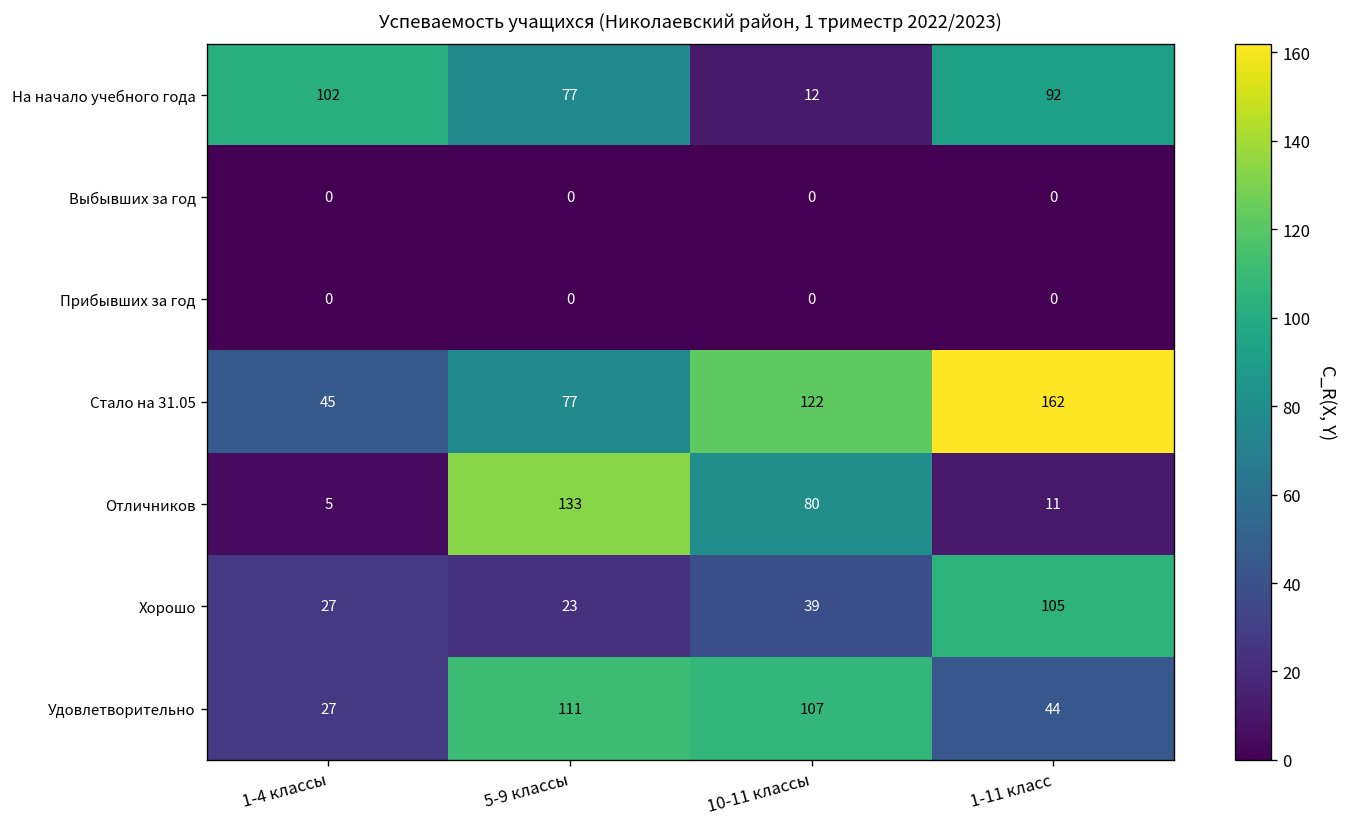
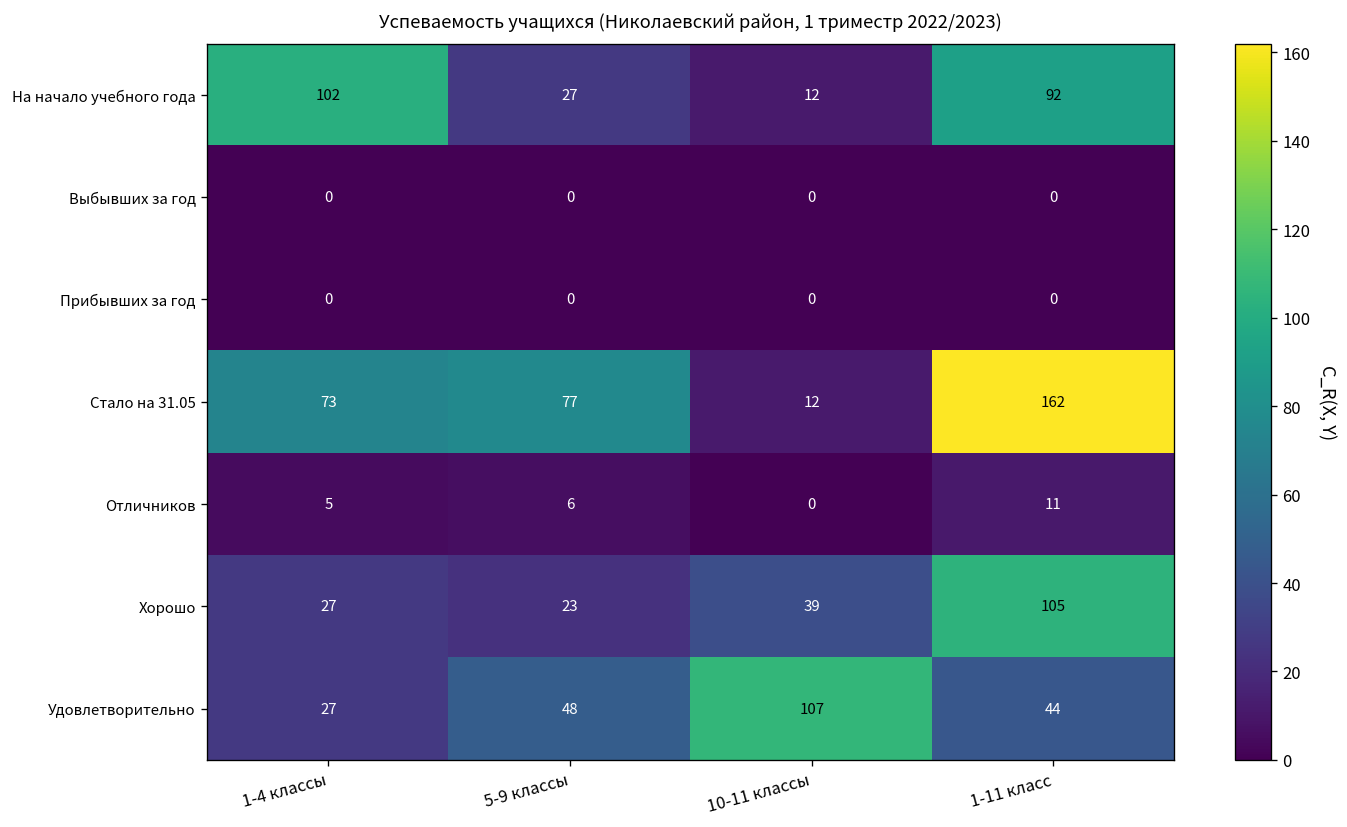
На начало учебного года, 5-9 классы: 77 -> 27
Стало на 31.05, 1-4 классы: 45 -> 73
Стало на 31.05, 10-11 классы: 122 -> 12
Отличников, 5-9 классы: 133 -> 6
Отличников, 10-11 классы: 80 -> 0
Удовлетворительно, 5-9 классы: 111 -> 48
